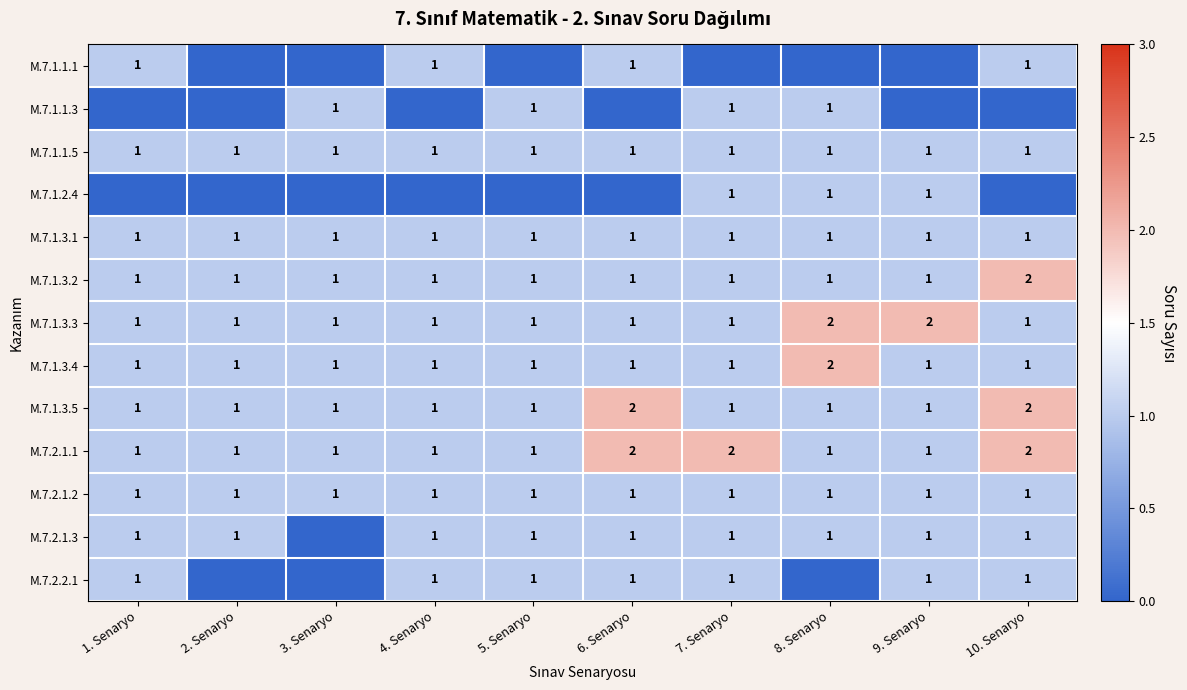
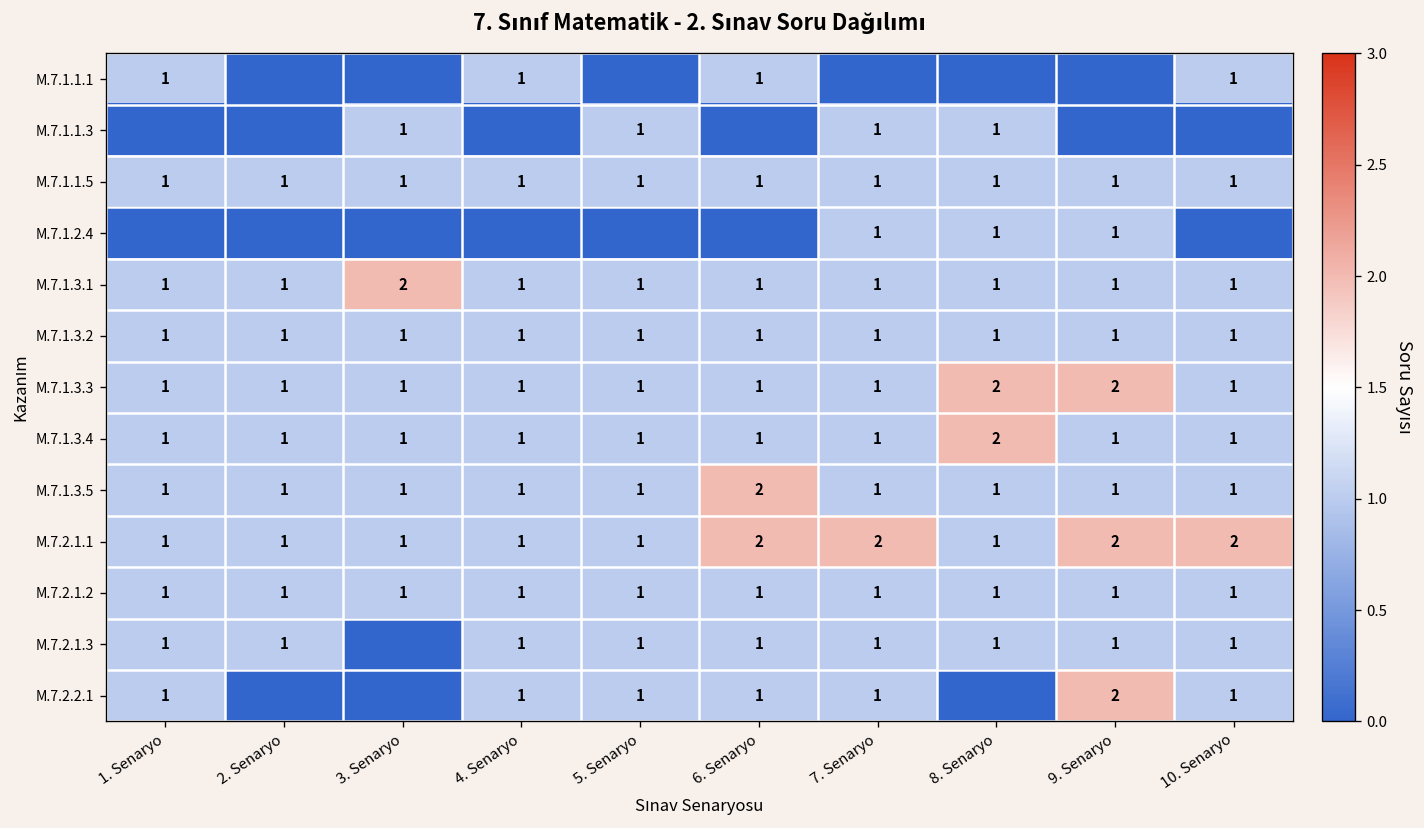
M.7.1.3.1, 3. Senaryo: 1 -> 2
M.7.1.3.2, 10. Senaryo: 2 -> 1
M.7.1.3.5, 10. Senaryo: 2 -> 1
M.7.2.1.1, 9. Senaryo: 1 -> 2
M.7.2.2.1, 9. Senaryo: 1 -> 2
